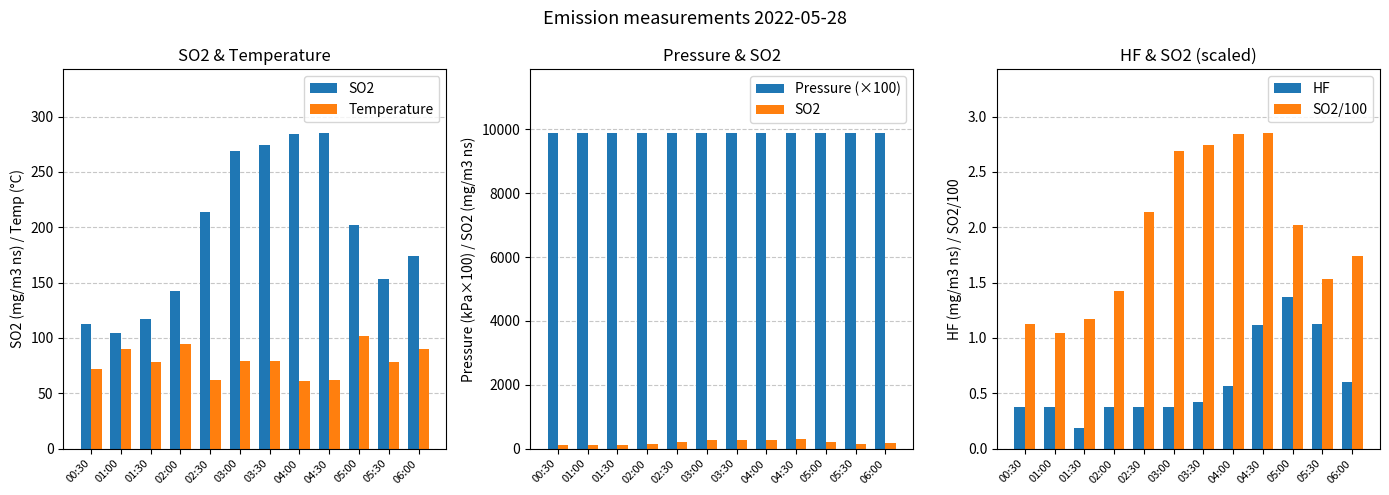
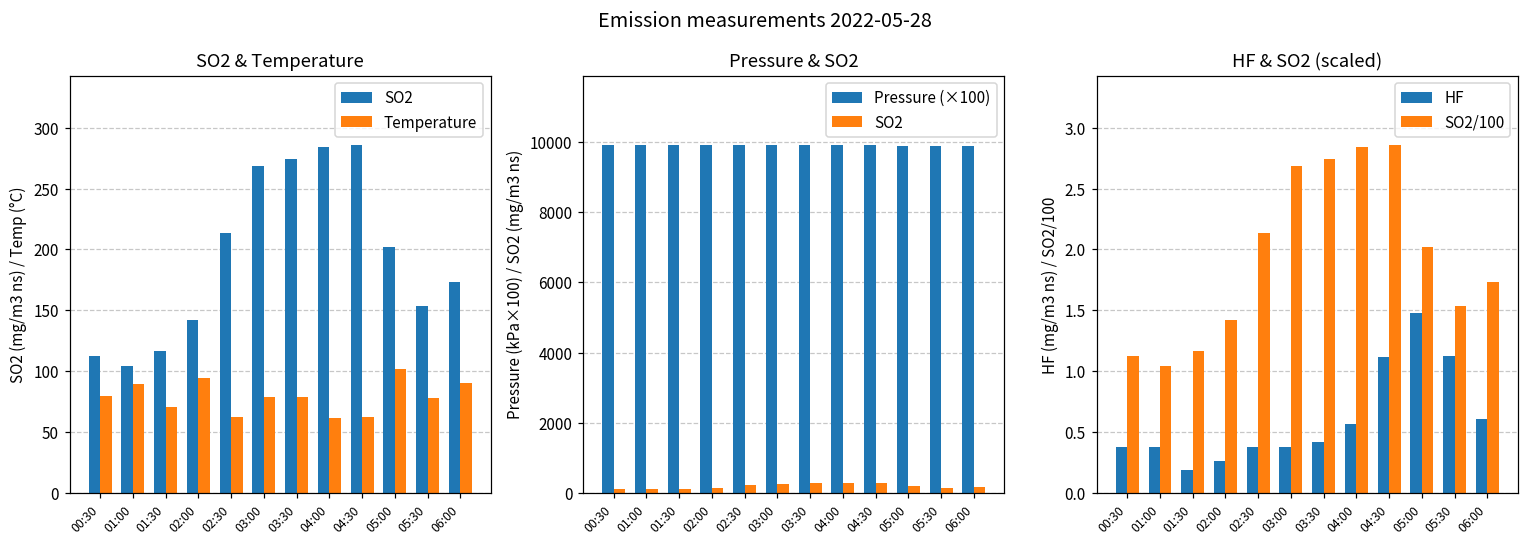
SO2 & Temperature, Temperature, 00:30: 71 -> 80
SO2 & Temperature, Temperature, 01:30: 78 -> 71
HF & SO2 (scaled), HF, 02:00: 0.38 -> 0.26
HF & SO2 (scaled), HF, 05:00: 1.37 -> 1.48
